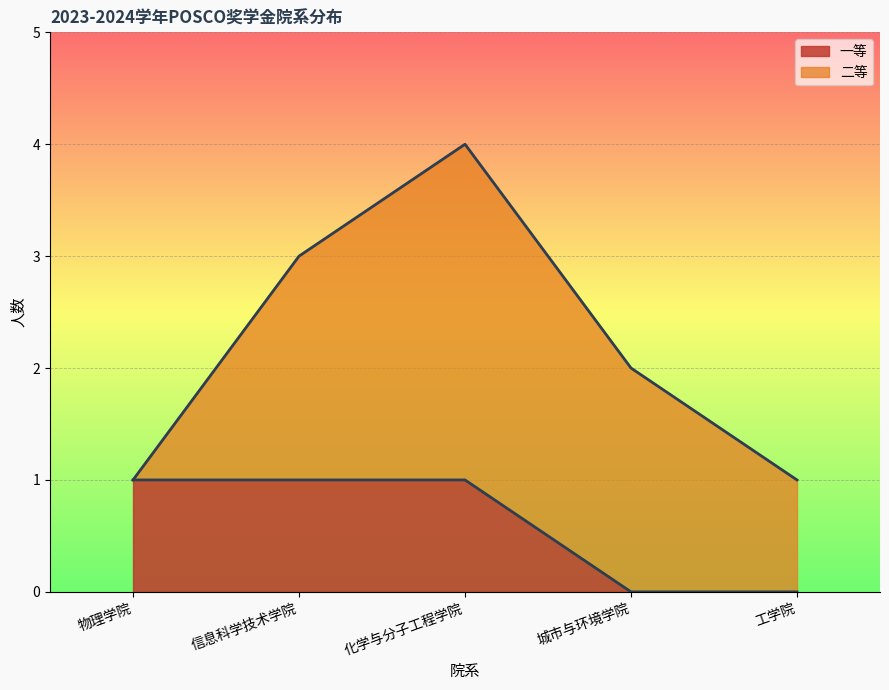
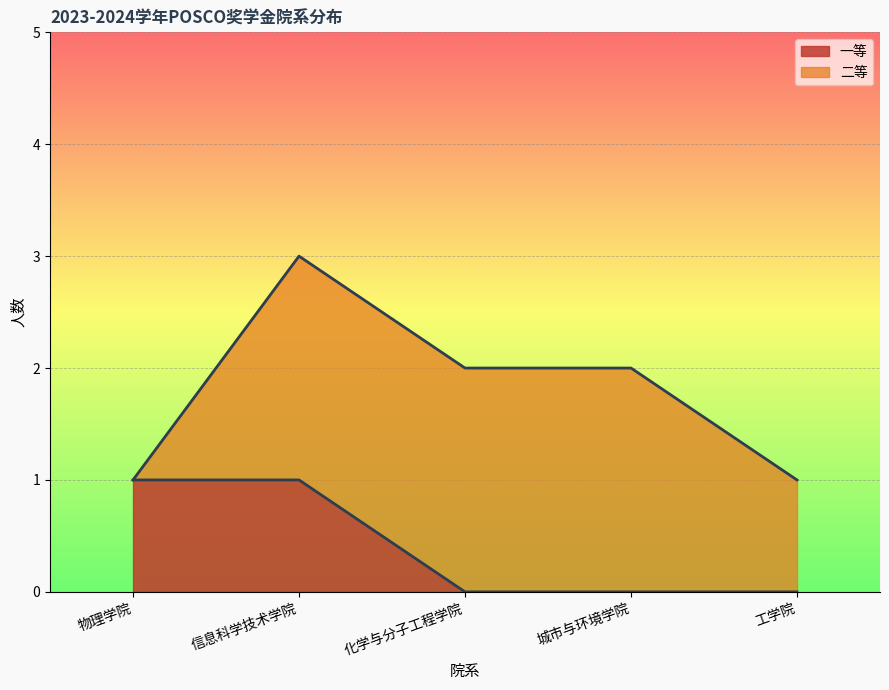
一等, 化学与分子工程学院: 1 -> 0
二等, 化学与分子工程学院: 3 -> 2
